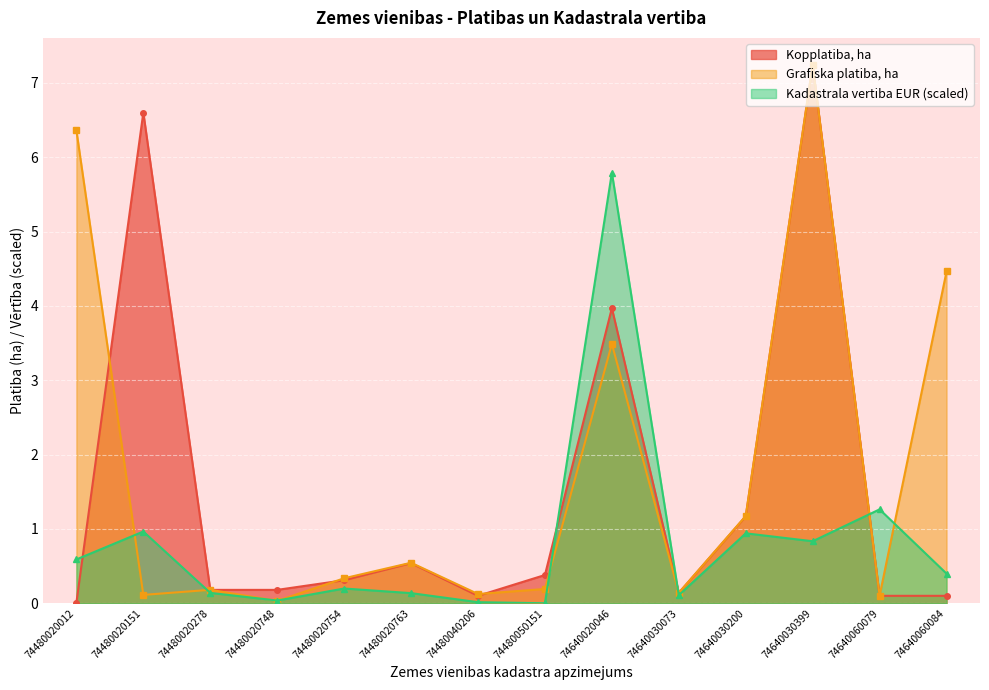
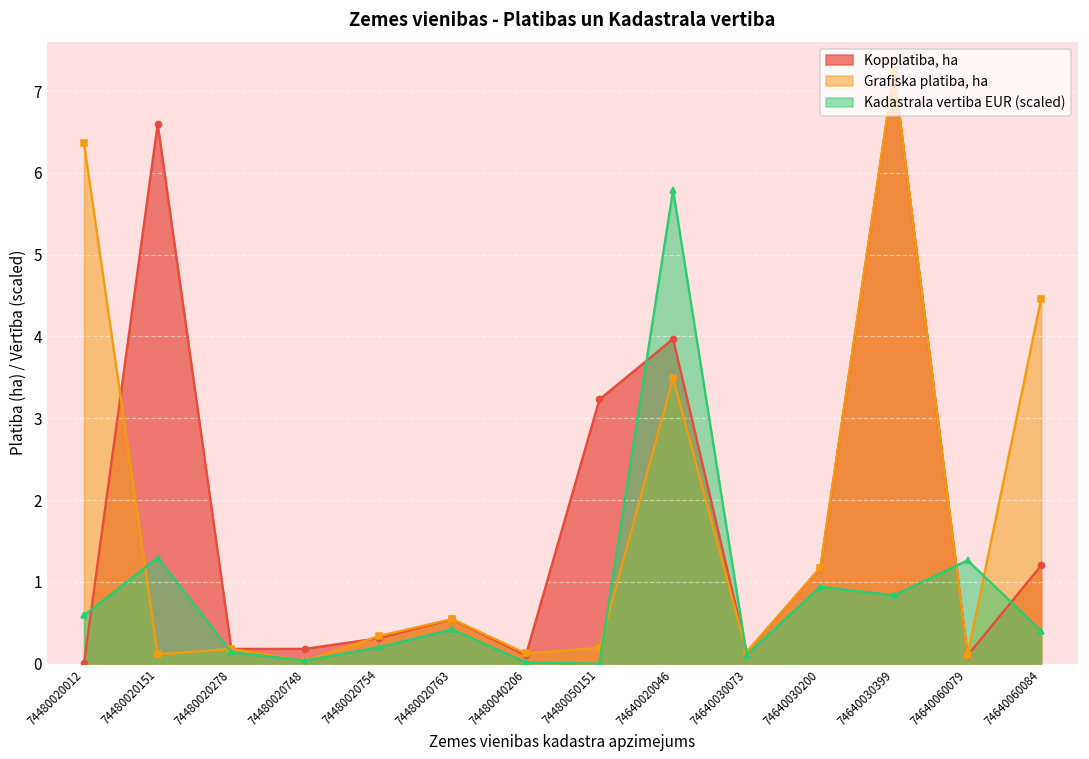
Kadastrala vertiba EUR (scaled), 74480020151: 1.0 -> 1.3
Kadastrala vertiba EUR (scaled), 74480020763: 0.1 -> 0.4
Kopplatiba, ha, 74480050151: 0.4 -> 3.2
Kopplatiba, ha, 74640060084: 0.1 -> 1.2
